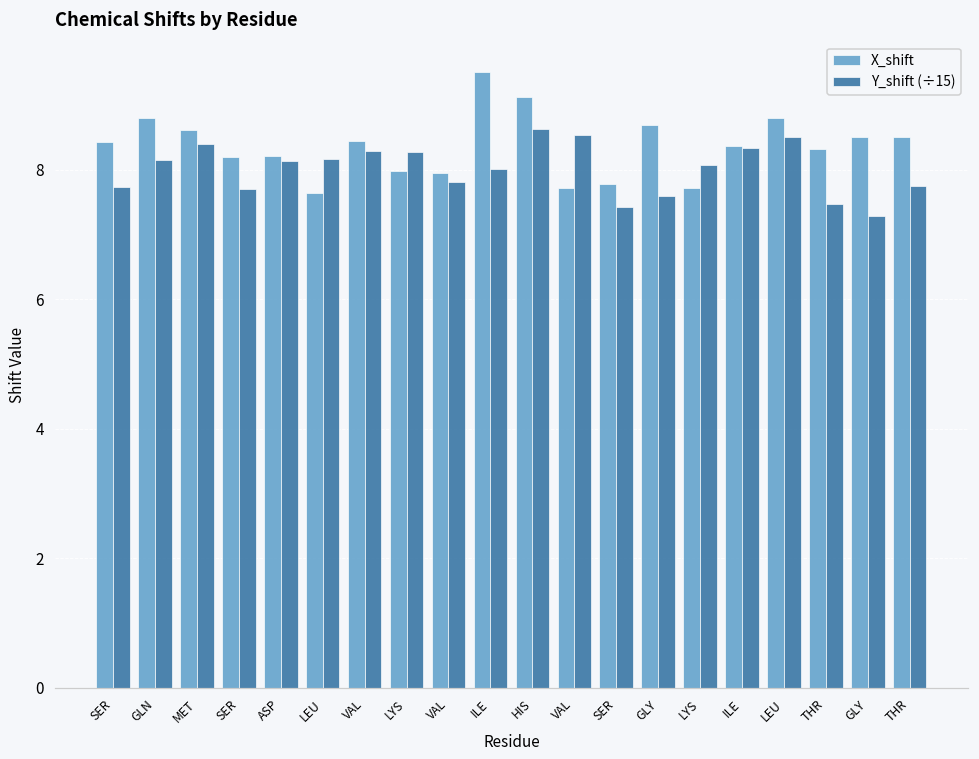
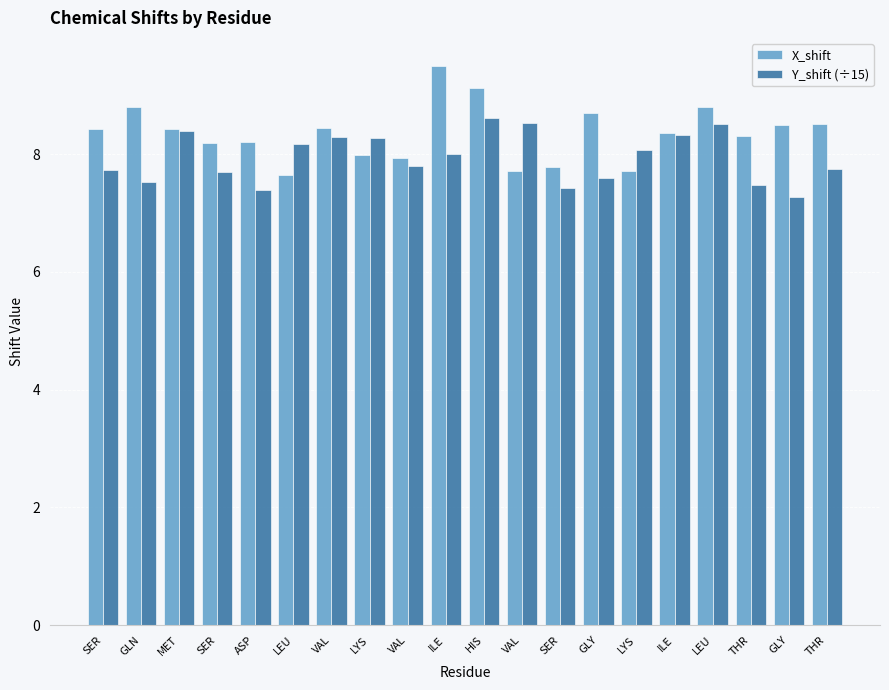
Y_shift (÷15), GLN: 8.1 -> 7.5
X_shift, MET: 8.6 -> 8.4
Y_shift (÷15), ASP: 8.1 -> 7.4
